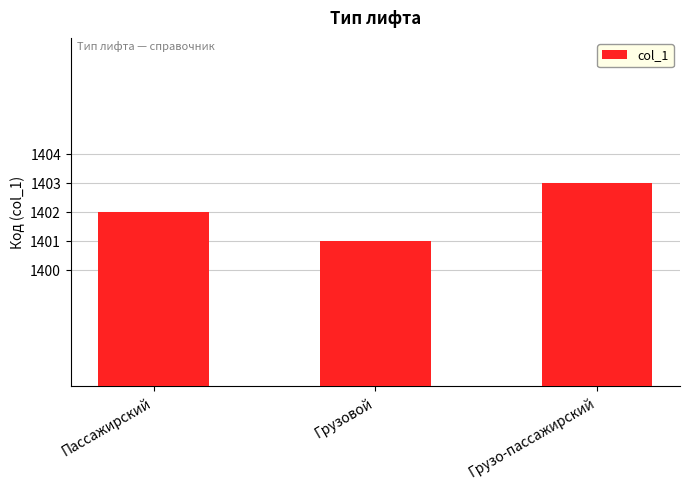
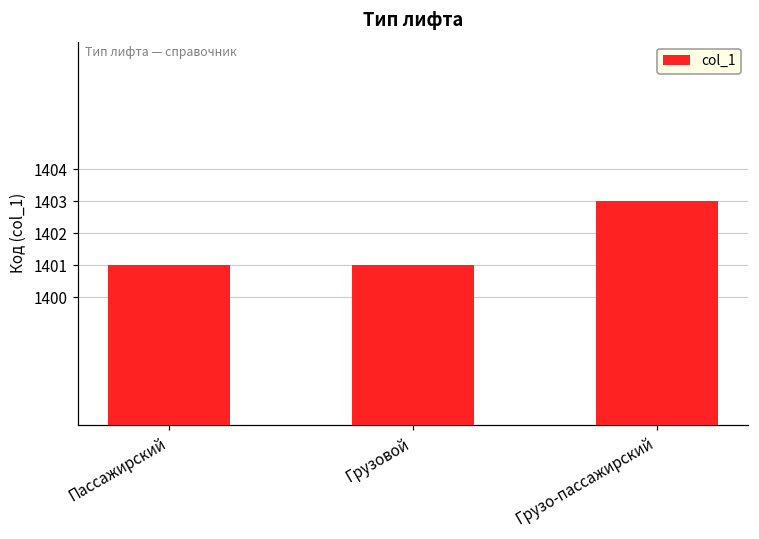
Пассажирский: 1402 -> 1401
